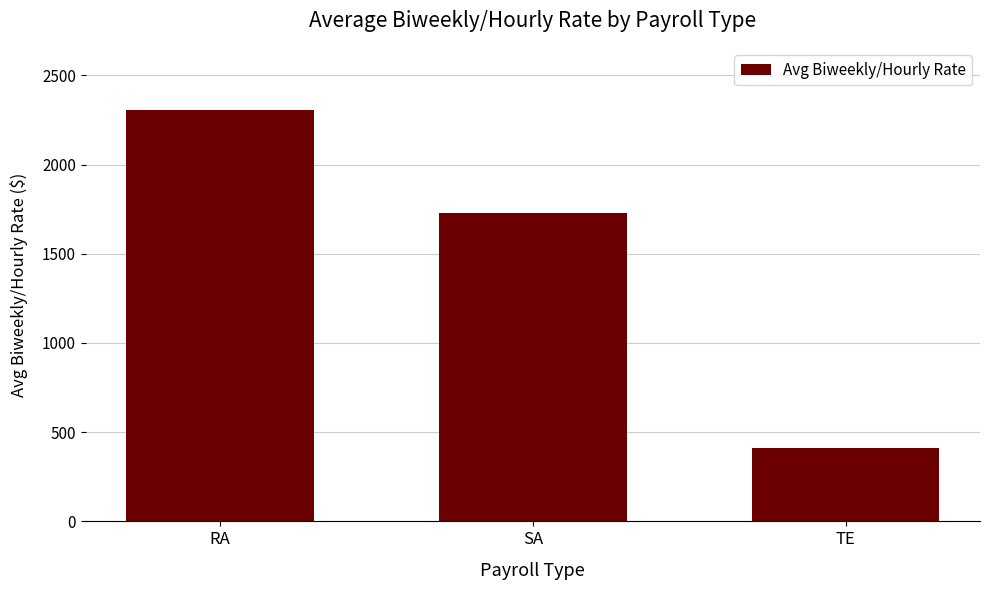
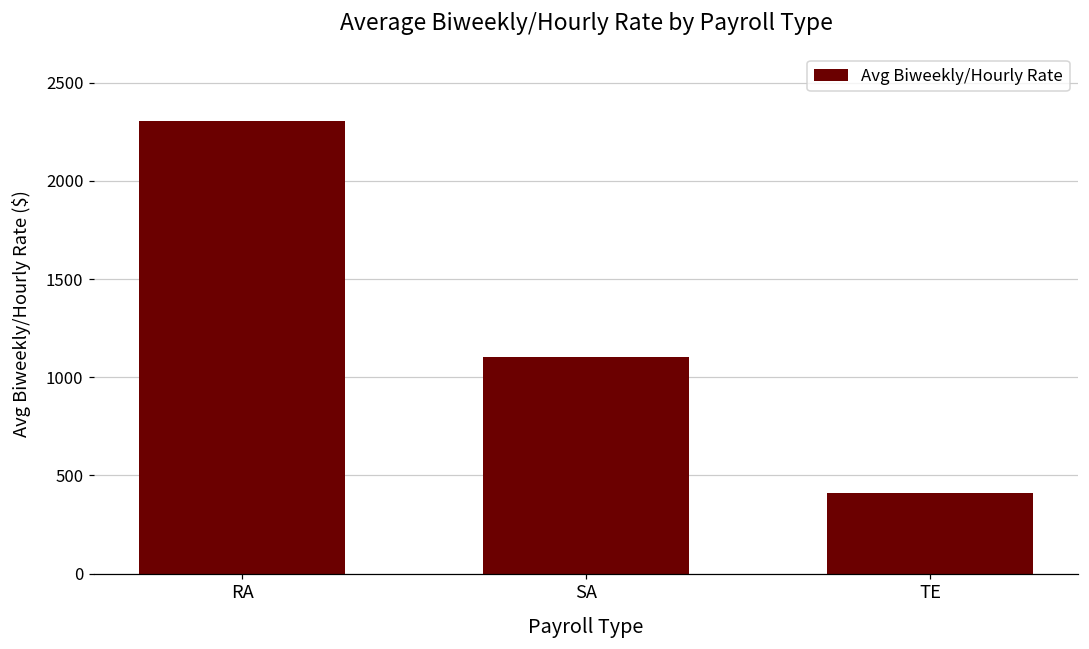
SA: 1730 -> 1100
